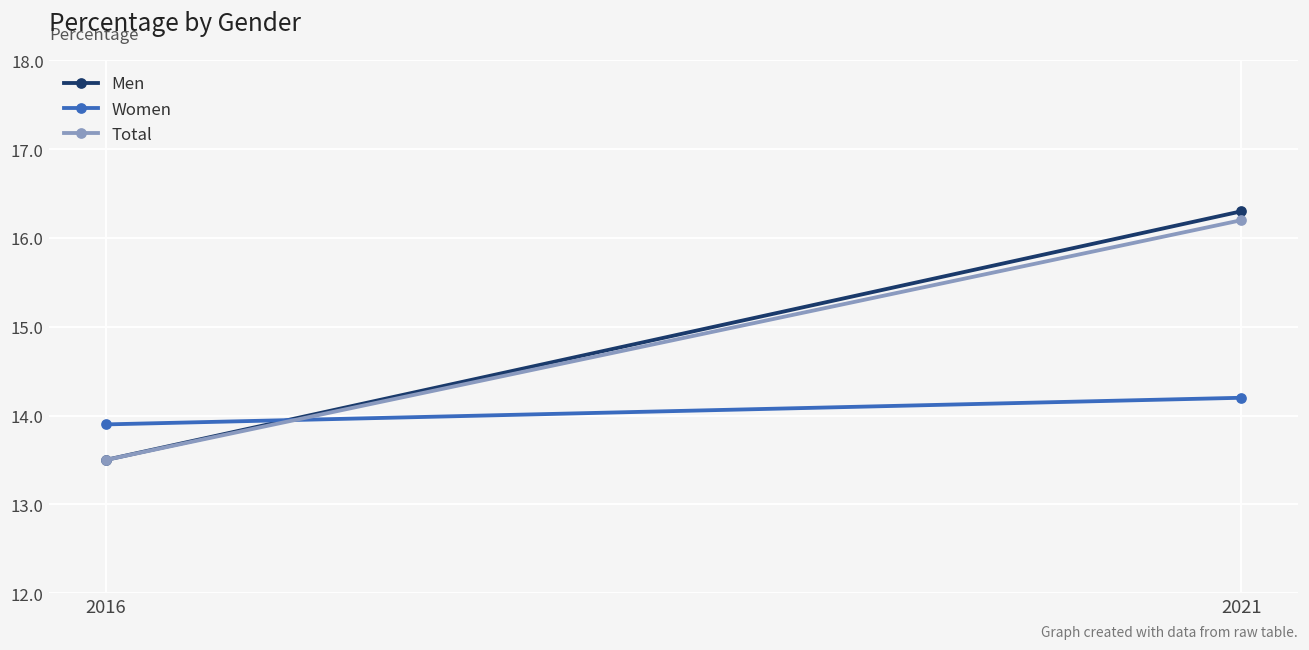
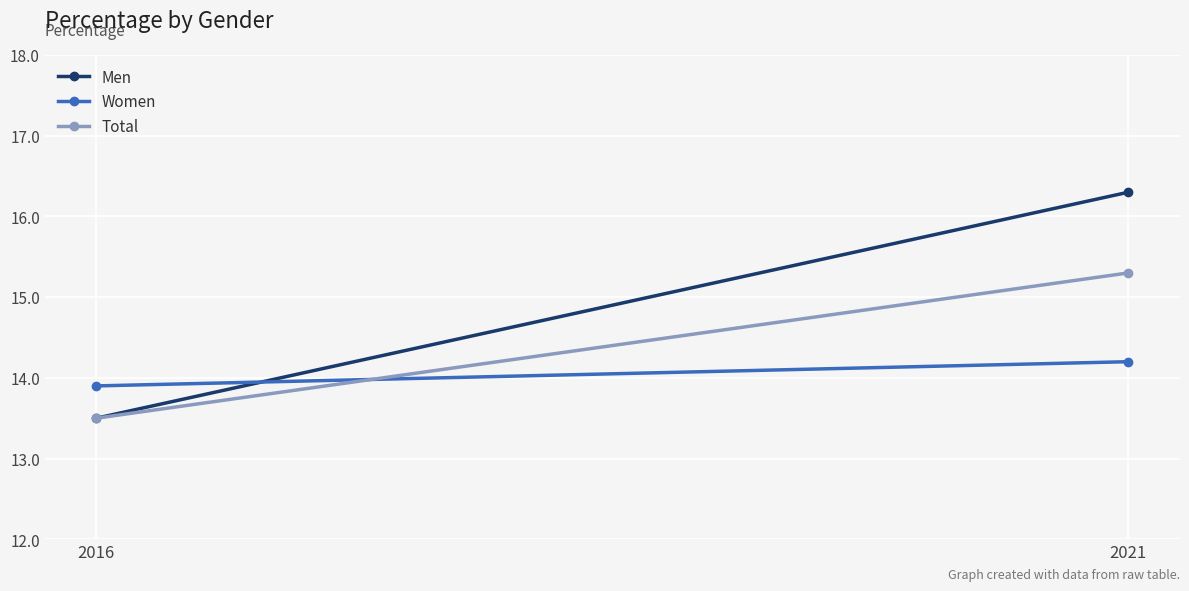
Total, 2021: 16.2 -> 15.3
